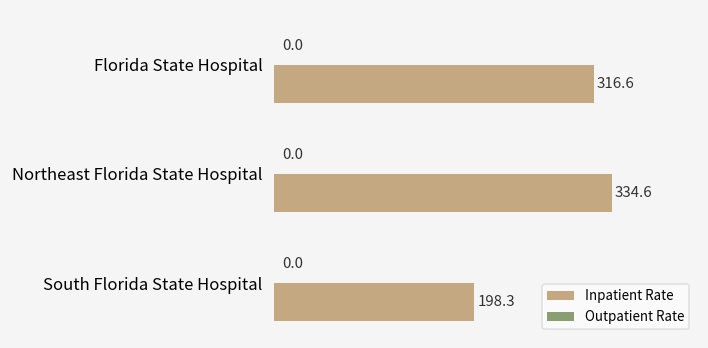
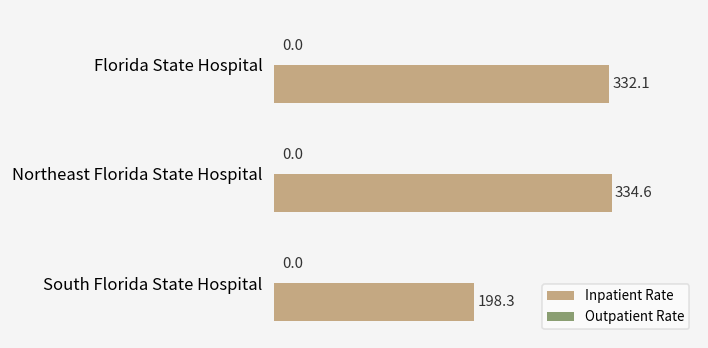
Inpatient Rate, Florida State Hospital: 316.6 -> 332.1
